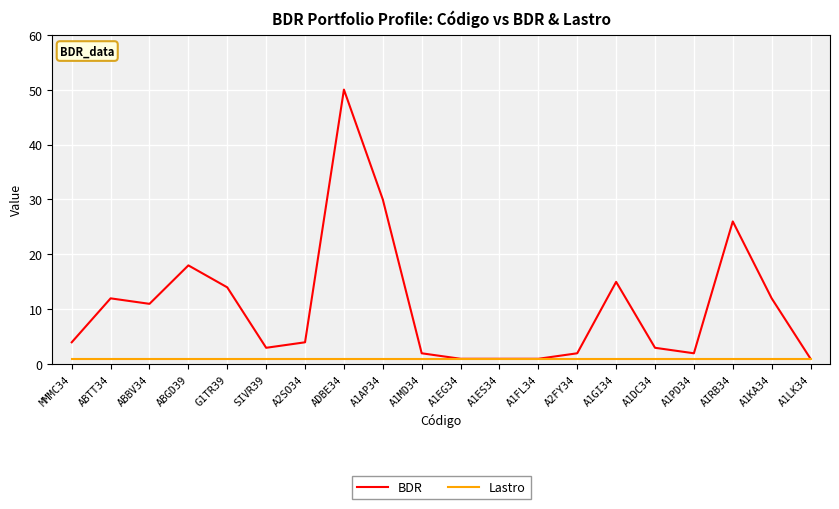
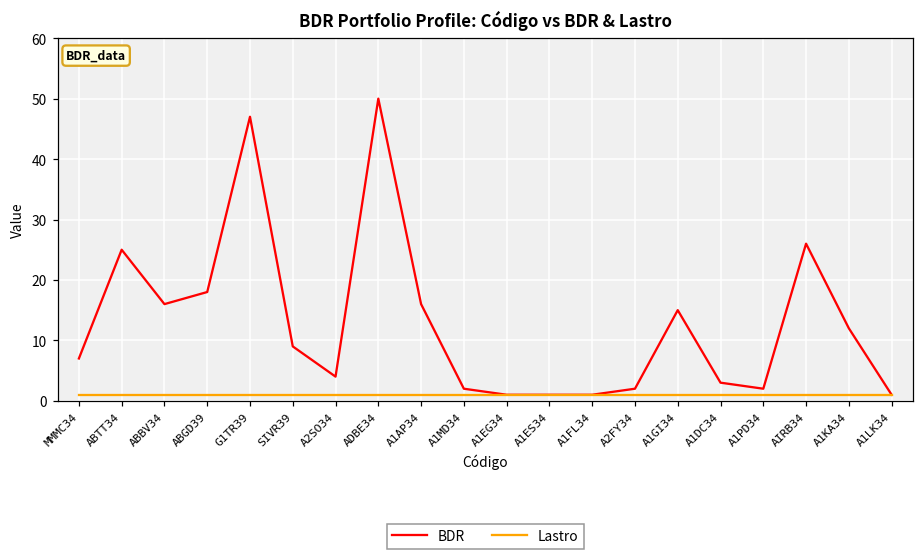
BDR, MMMC34: 4 -> 7
BDR, ABTT34: 12 -> 25
BDR, ABBV34: 11 -> 16
BDR, G1TR39: 14 -> 47
BDR, SIVR39: 3 -> 9
BDR, A1AP34: 30 -> 16
